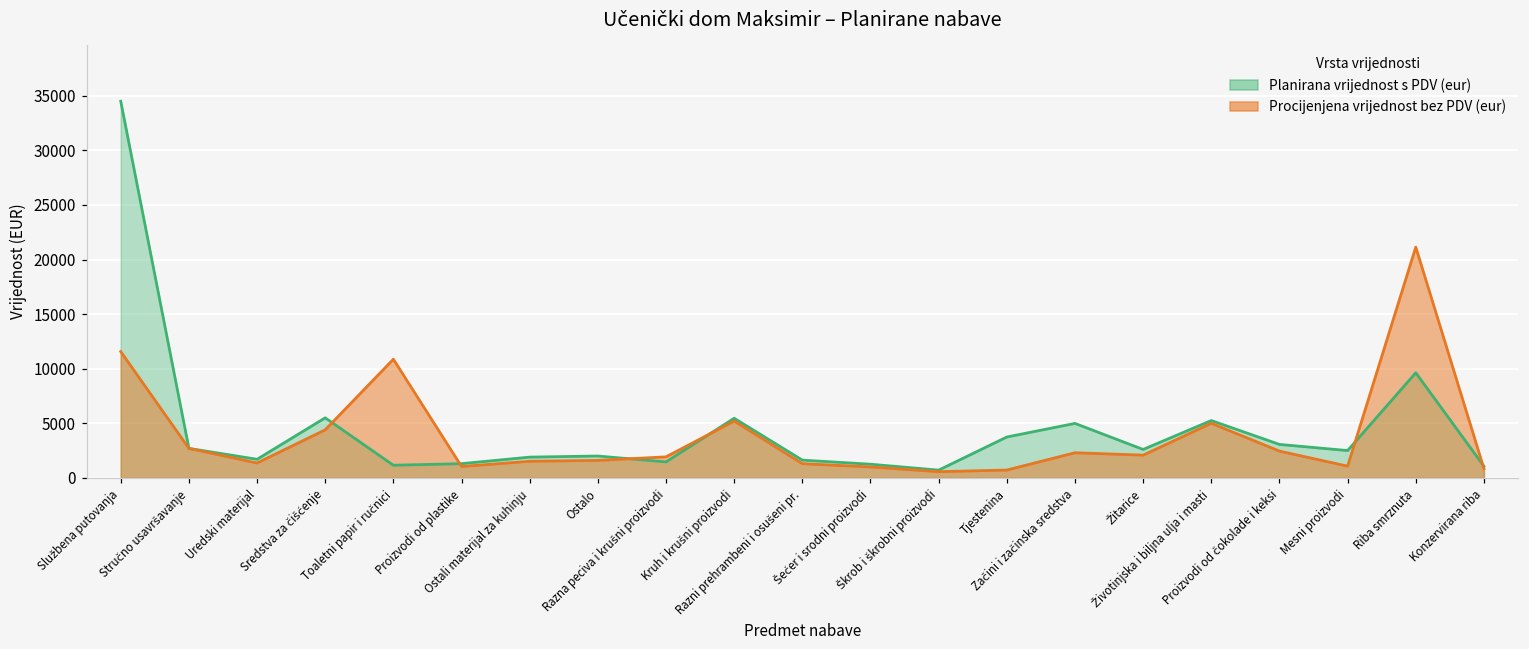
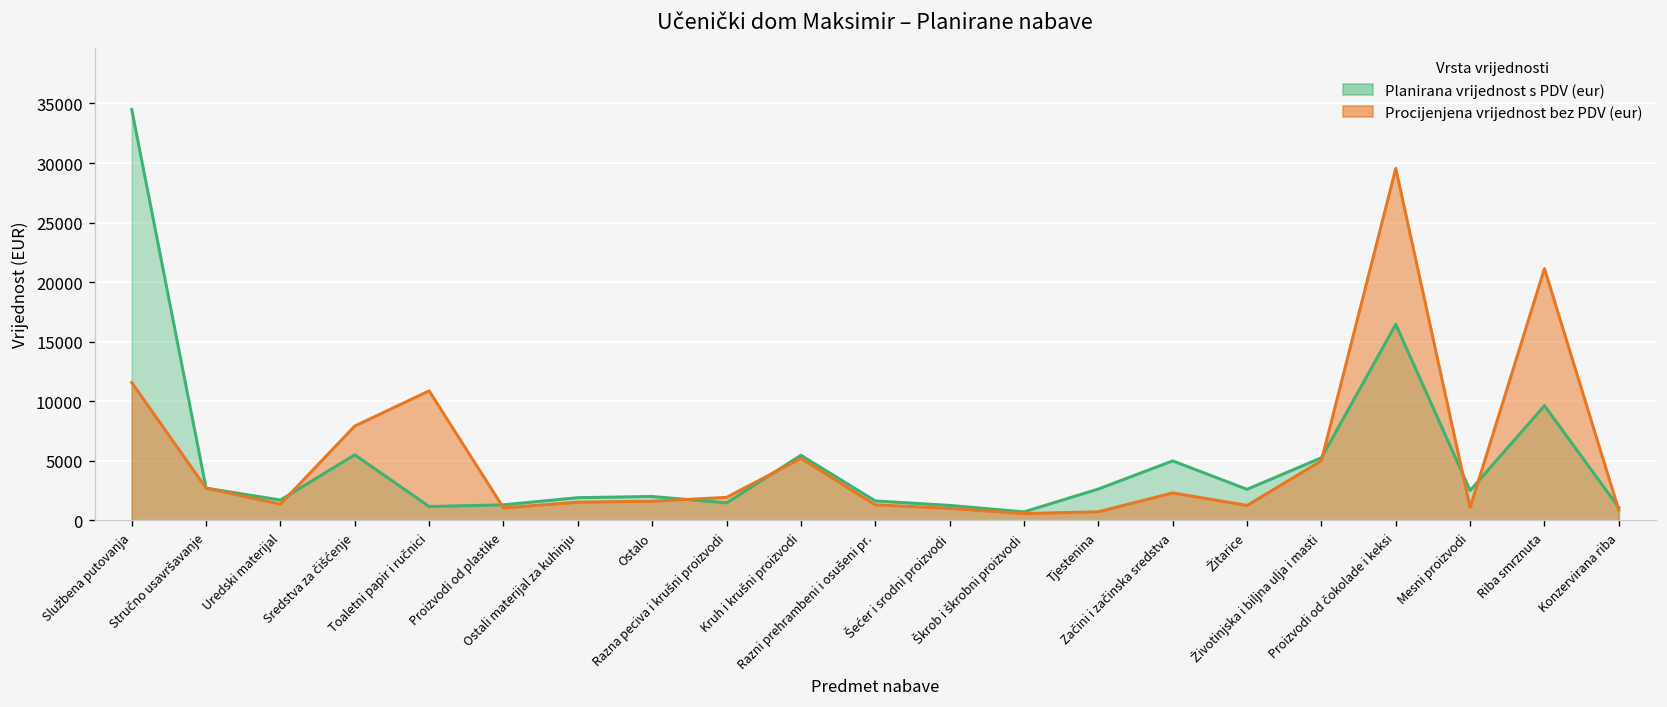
Procijenjena vrijednost bez PDV (eur), Sredstva za čišćenje: 4000 -> 8000
Planirana vrijednost s PDV (eur), Tjestenina: 4000 -> 3000
Procijenjena vrijednost bez PDV (eur), Žitarice: 2000 -> 1000
Planirana vrijednost s PDV (eur), Proizvodi od čokolade i keksi: 3000 -> 16000
Procijenjena vrijednost bez PDV (eur), Proizvodi od čokolade i keksi: 2000 -> 30000
